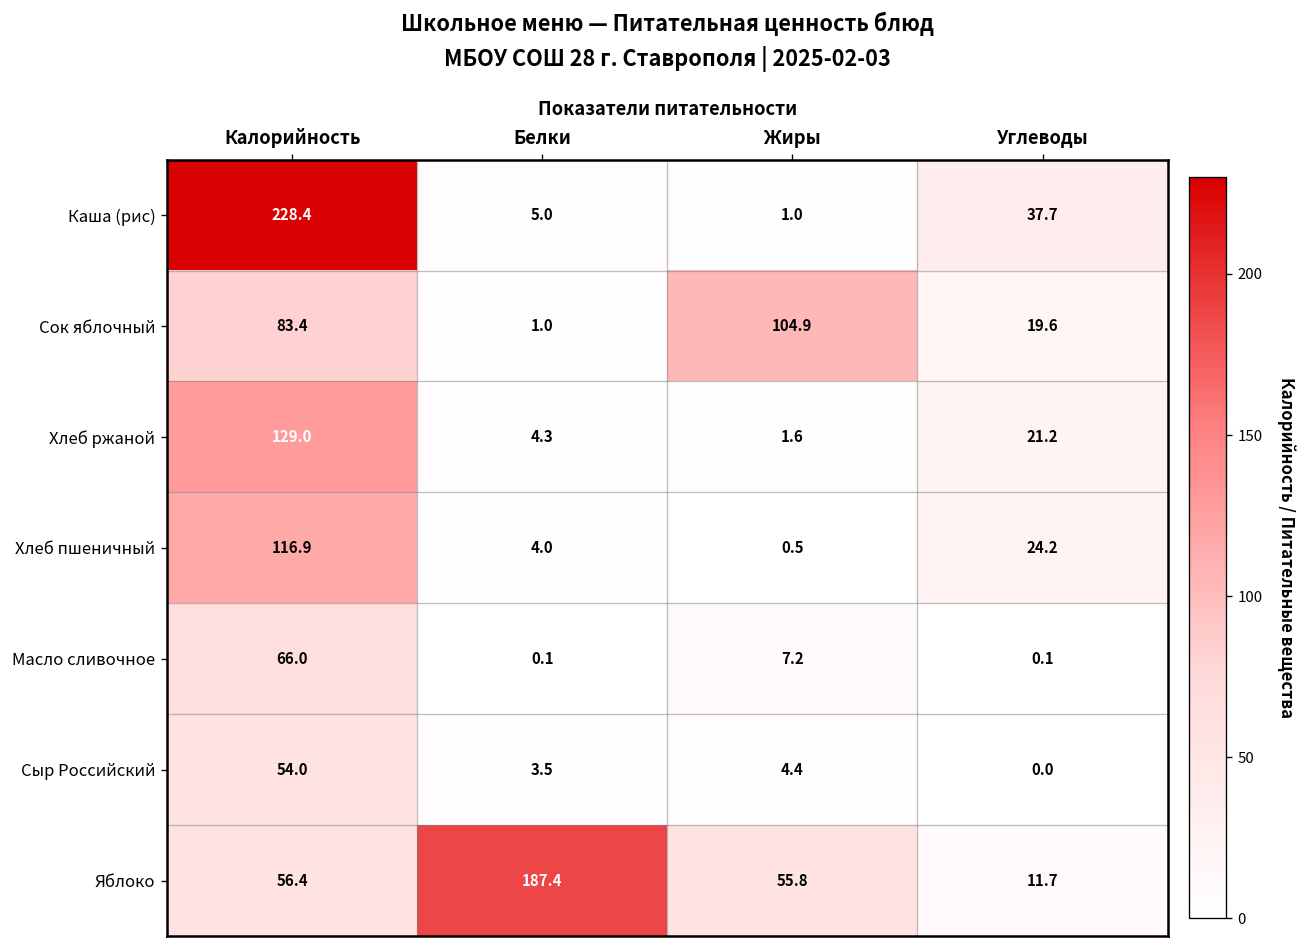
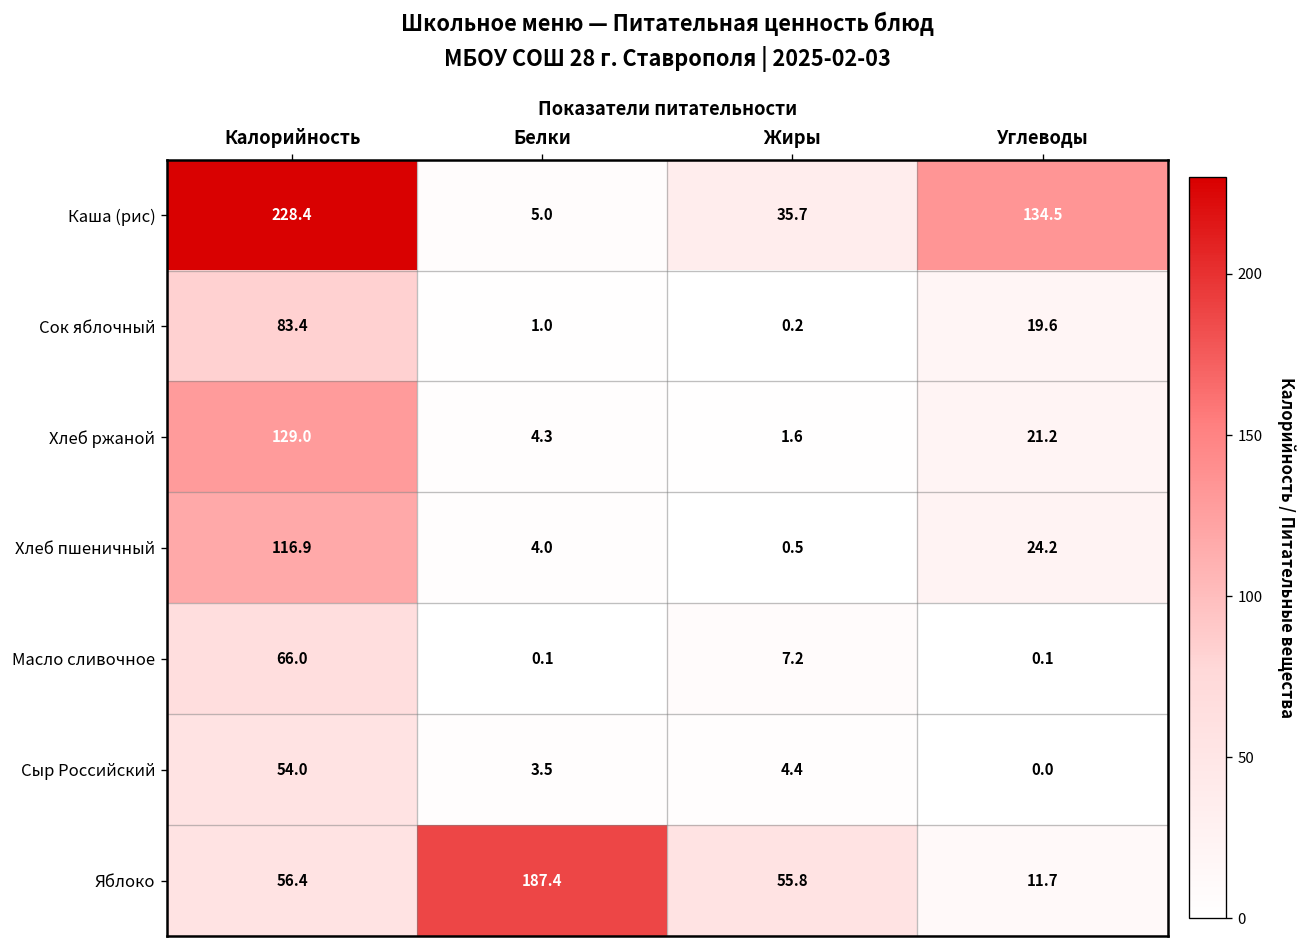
Каша (рис), Жиры: 1.0 -> 35.7
Каша (рис), Углеводы: 37.7 -> 134.5
Сок яблочный, Жиры: 104.9 -> 0.2
